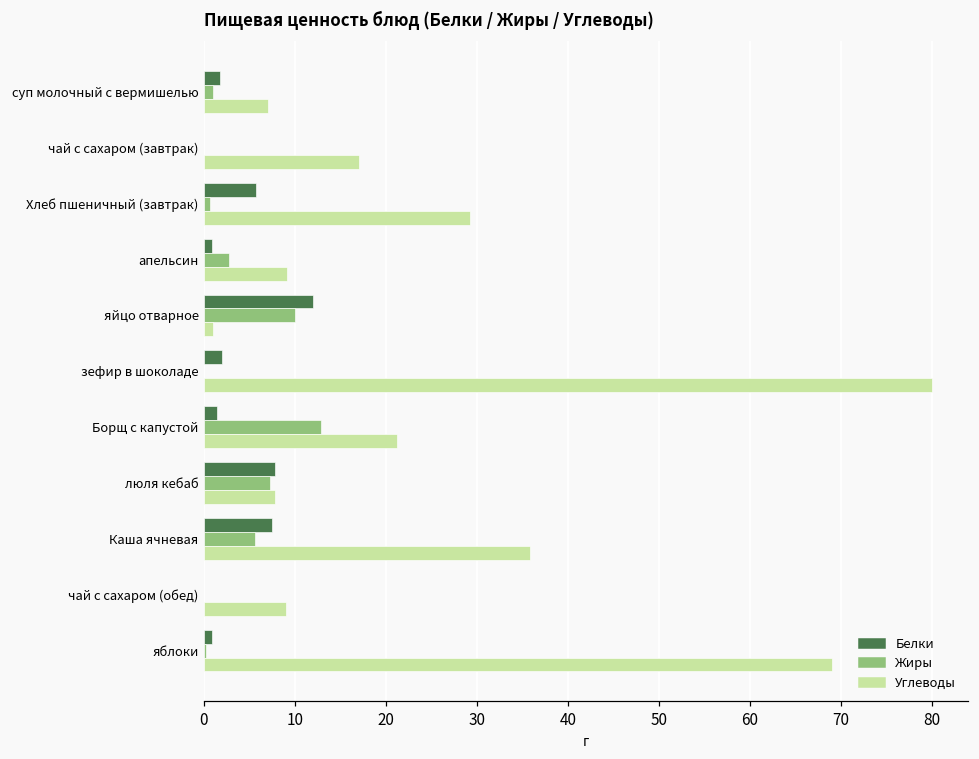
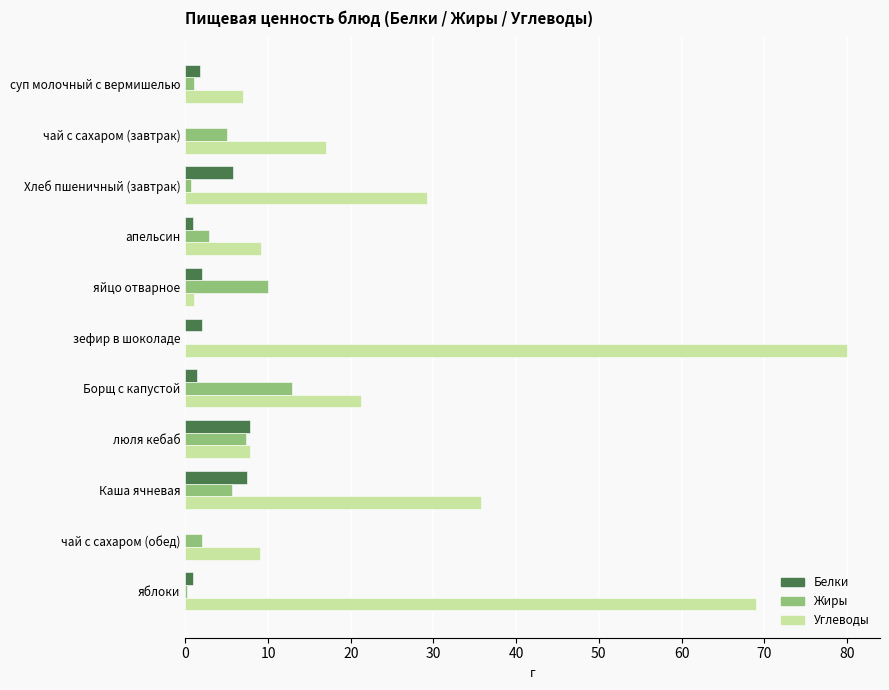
Жиры, чай с сахаром (завтрак): 0 -> 5
Белки, яйцо отварное: 12 -> 2
Жиры, чай с сахаром (обед): 0 -> 2
